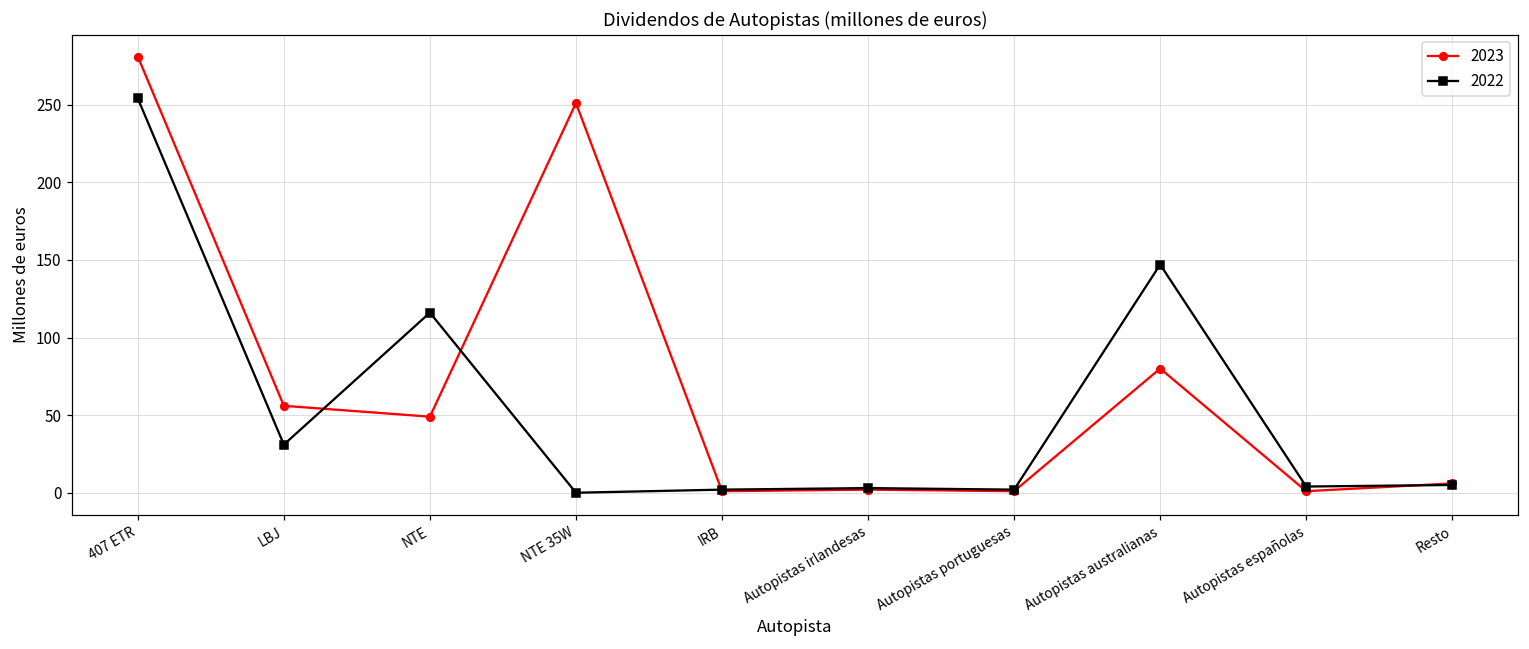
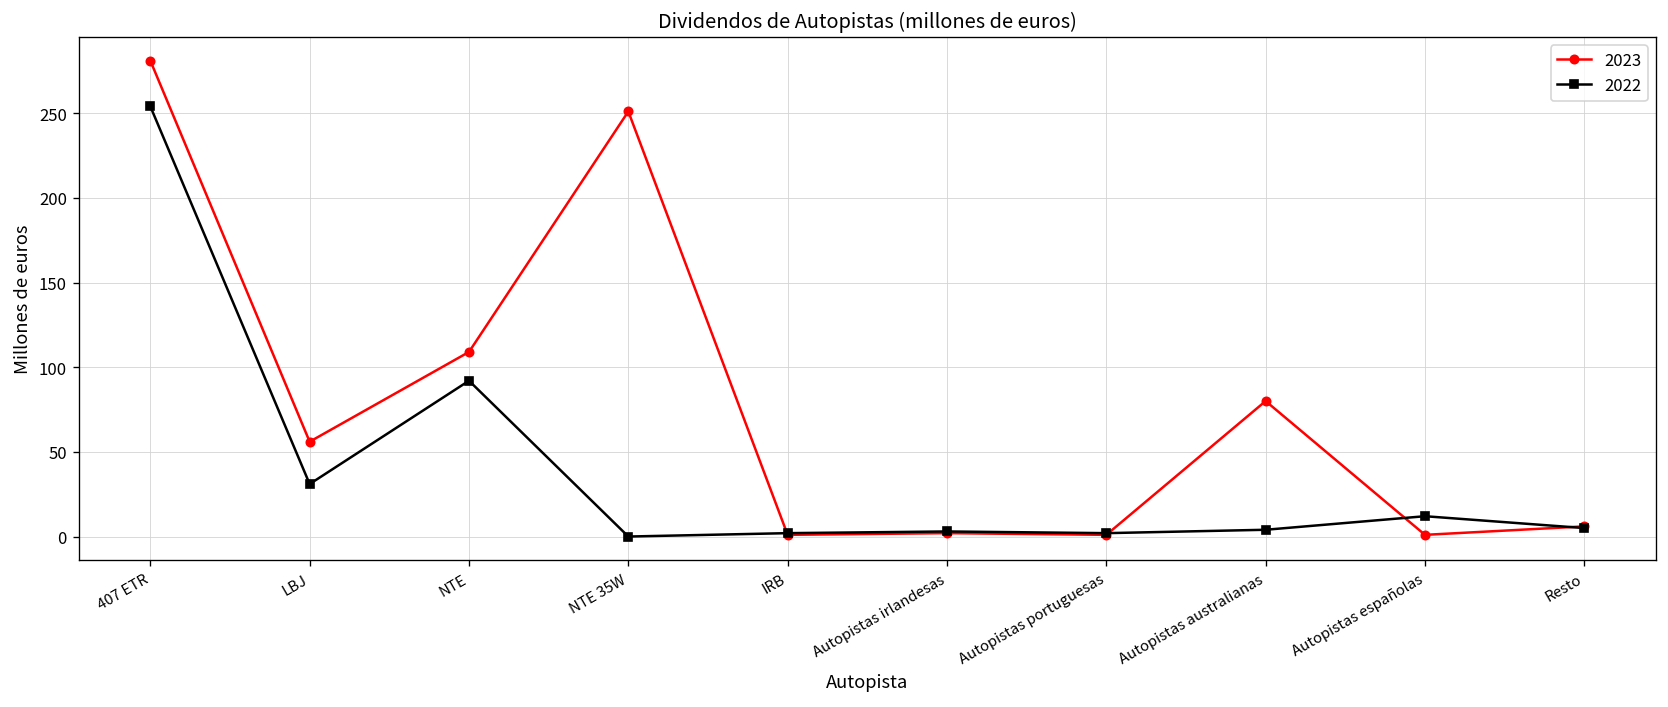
2023, NTE: 49 -> 109
2022, NTE: 116 -> 92
2022, Autopistas australianas: 147 -> 4
2022, Autopistas españolas: 4 -> 12
